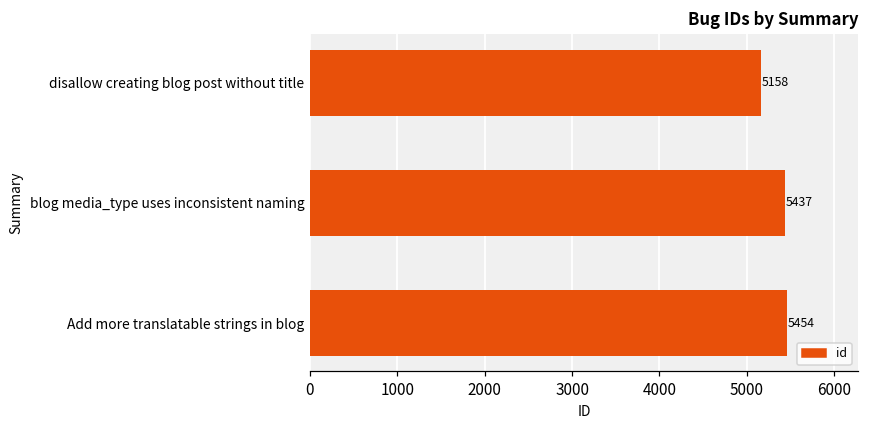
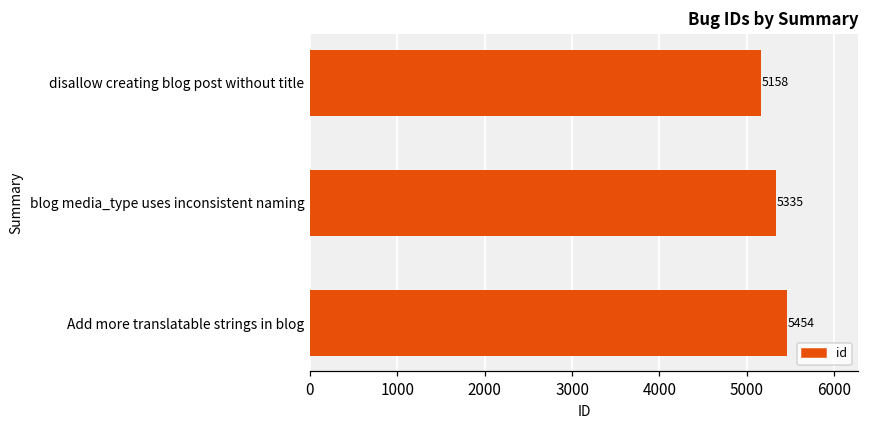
blog media_type uses inconsistent naming: 5437 -> 5335
